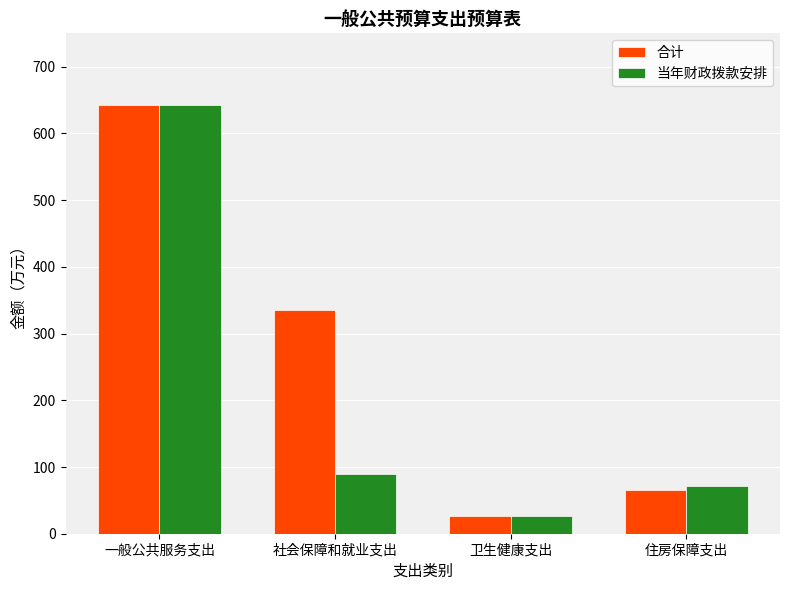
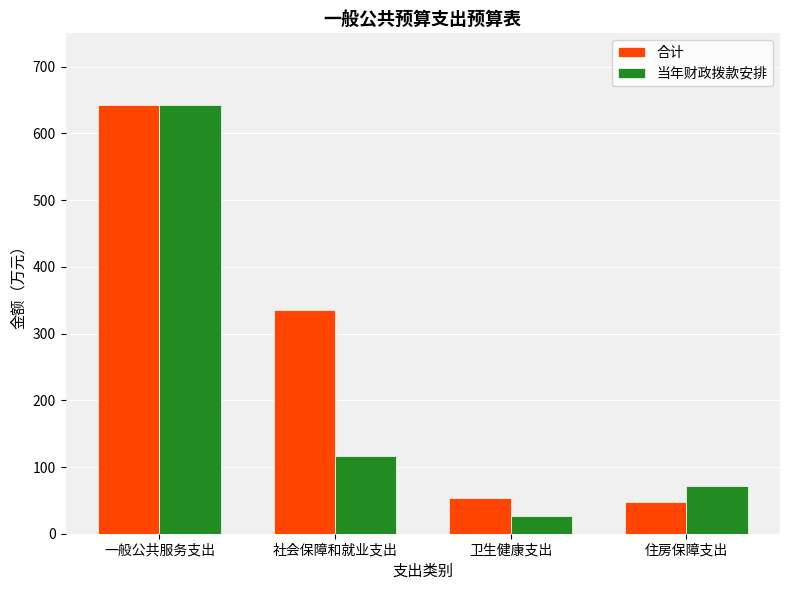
当年财政拨款安排, 社会保障和就业支出: 90 -> 120
合计, 卫生健康支出: 30 -> 50
合计, 住房保障支出: 70 -> 50
